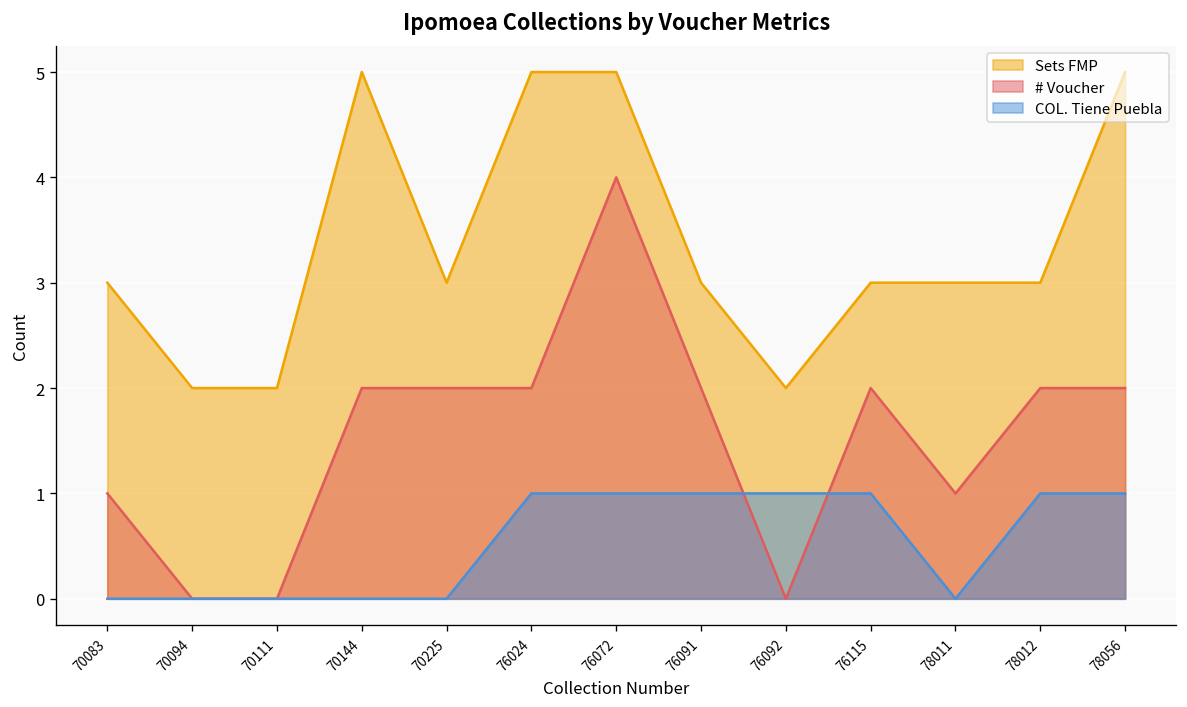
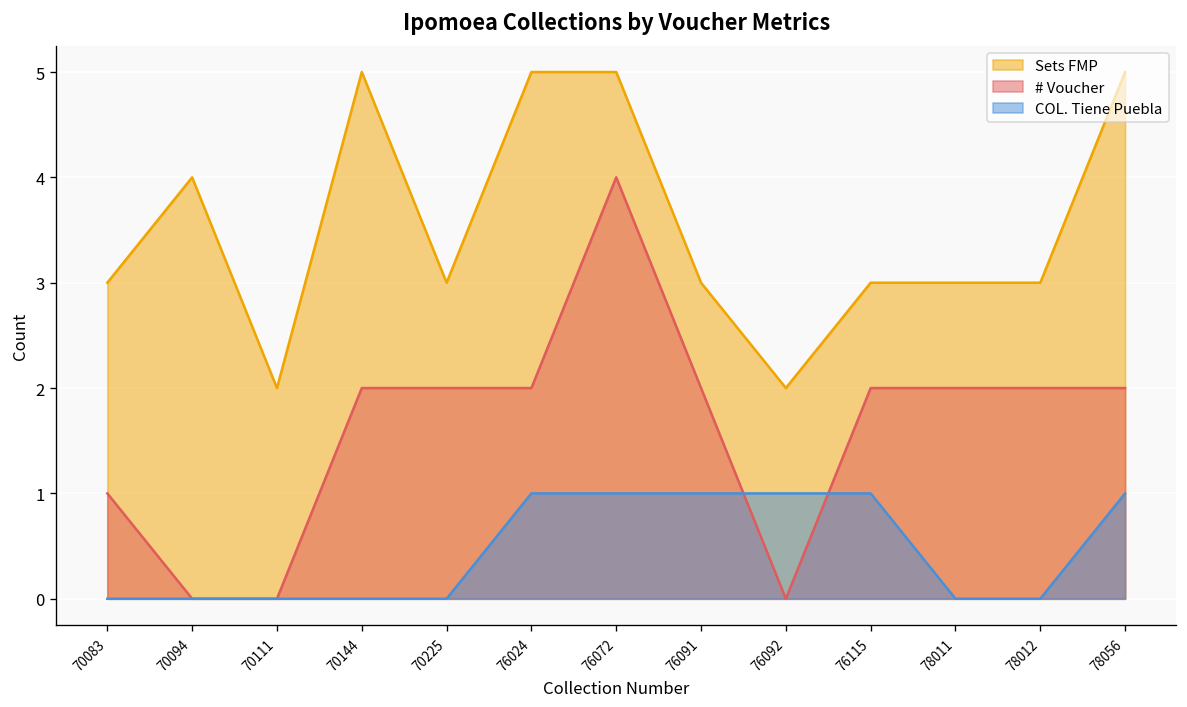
Sets FMP, 70094: 2 -> 4
# Voucher, 78011: 1 -> 2
COL. Tiene Puebla, 78012: 1 -> 0
